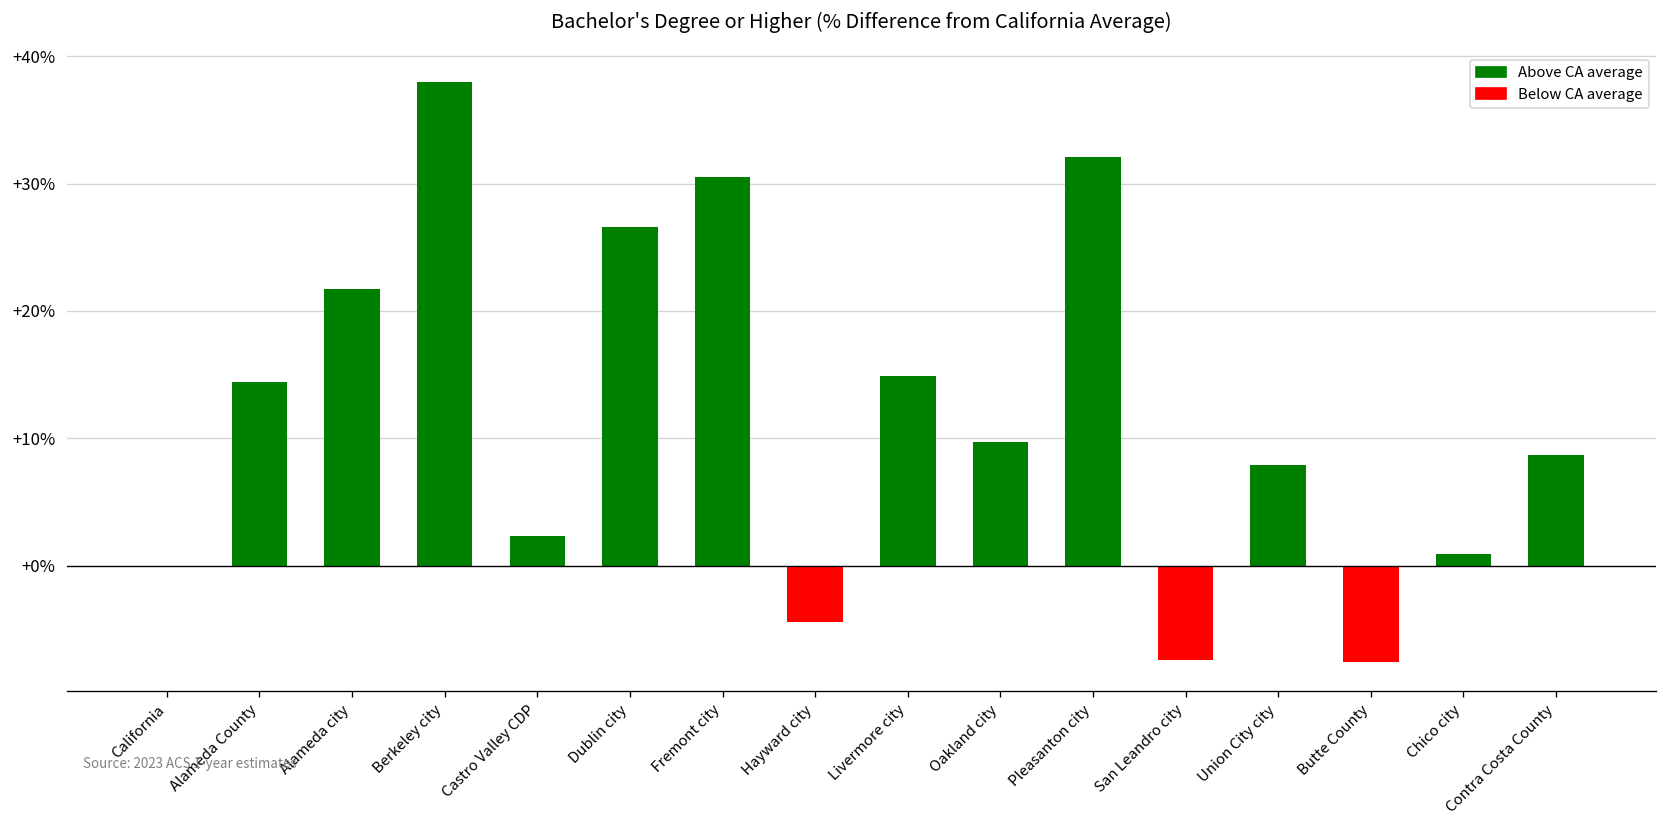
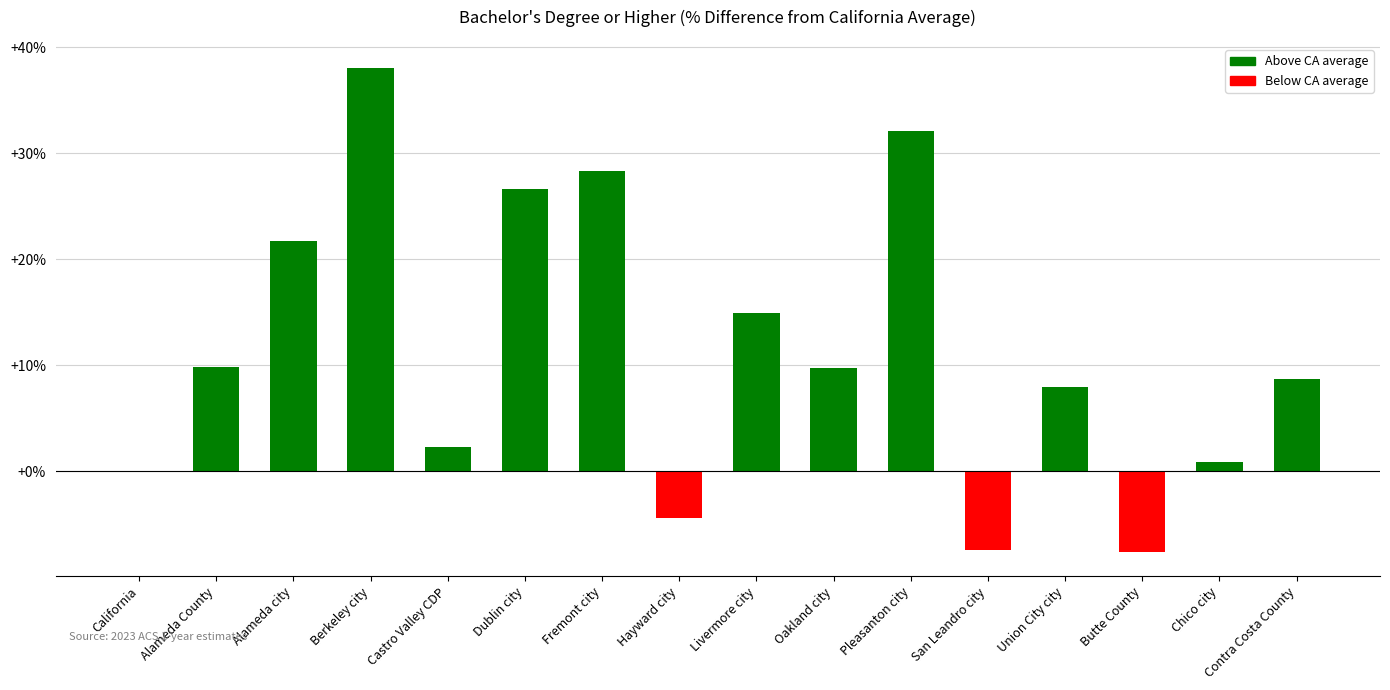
Alameda County: +14.4% -> +9.8%
Fremont city: +30.5% -> +28.3%
